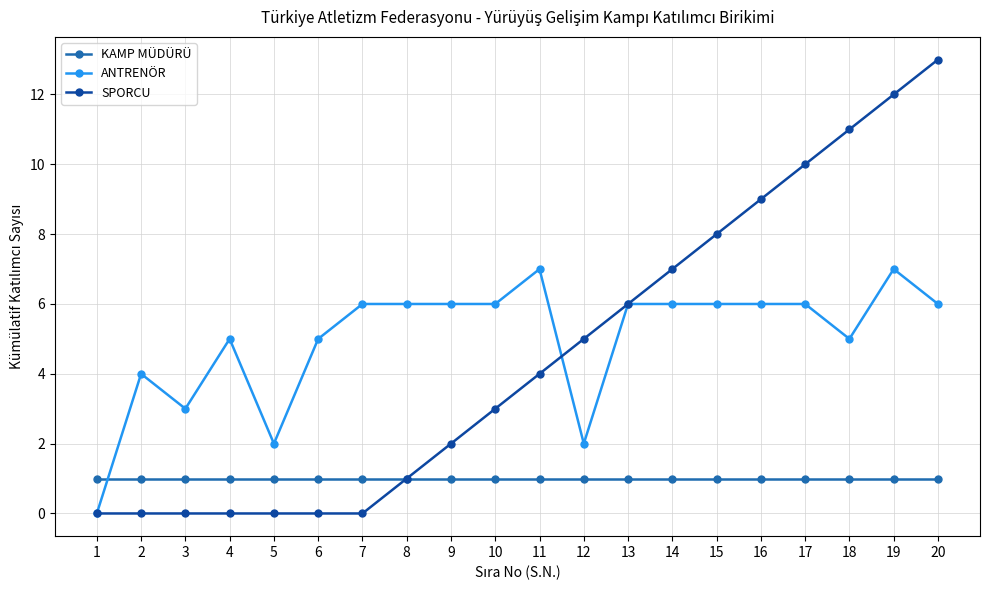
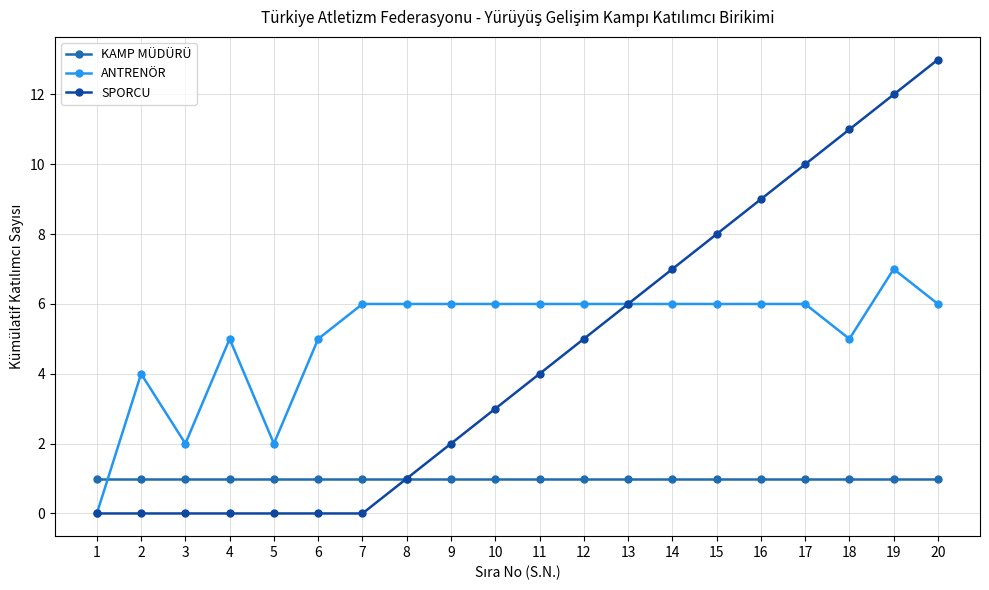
ANTRENÖR, 3: 3 -> 2
ANTRENÖR, 11: 7 -> 6
ANTRENÖR, 12: 2 -> 6
